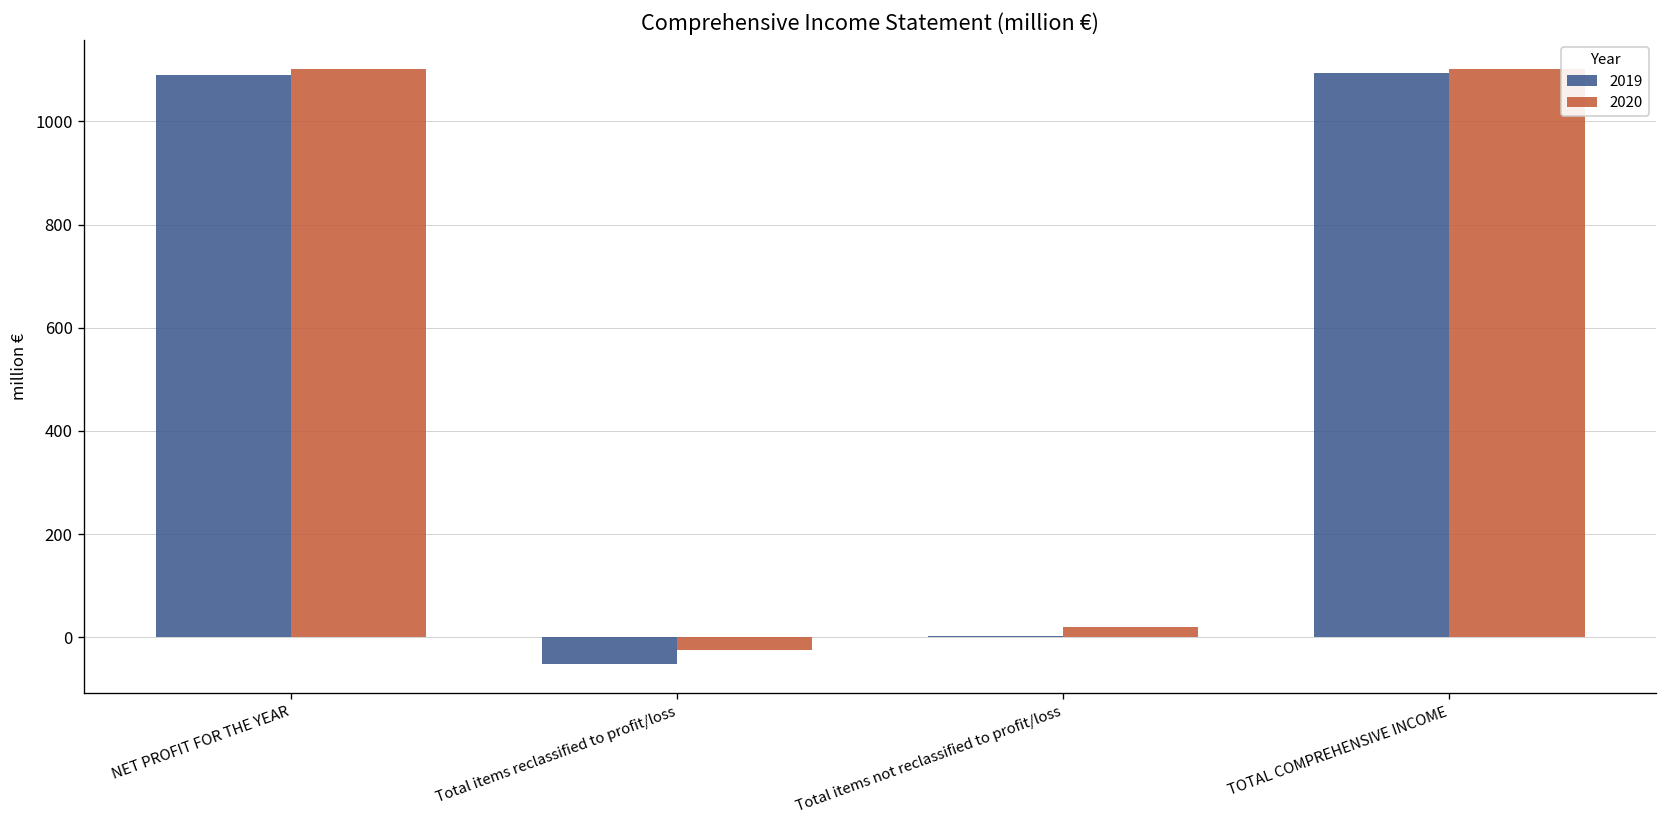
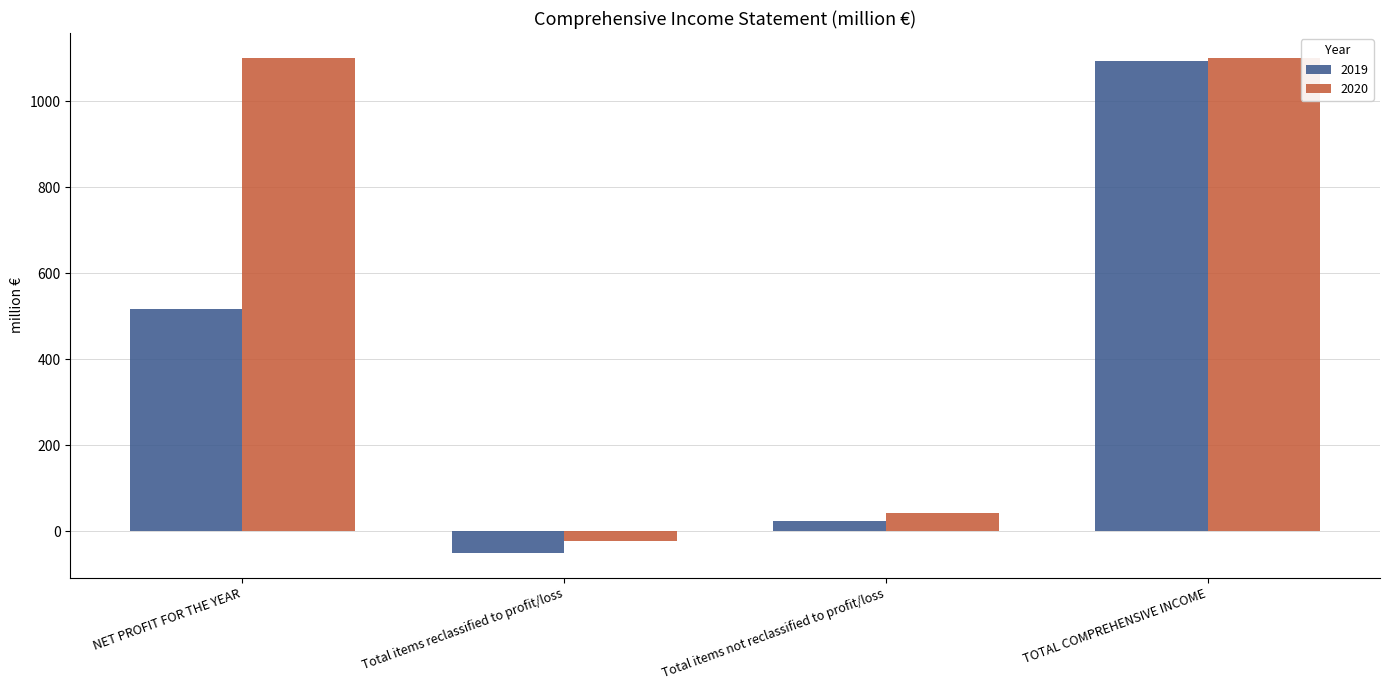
2019, NET PROFIT FOR THE YEAR: 1090 -> 520
2019, Total items not reclassified to profit/loss: 0 -> 20
2020, Total items not reclassified to profit/loss: 20 -> 40
